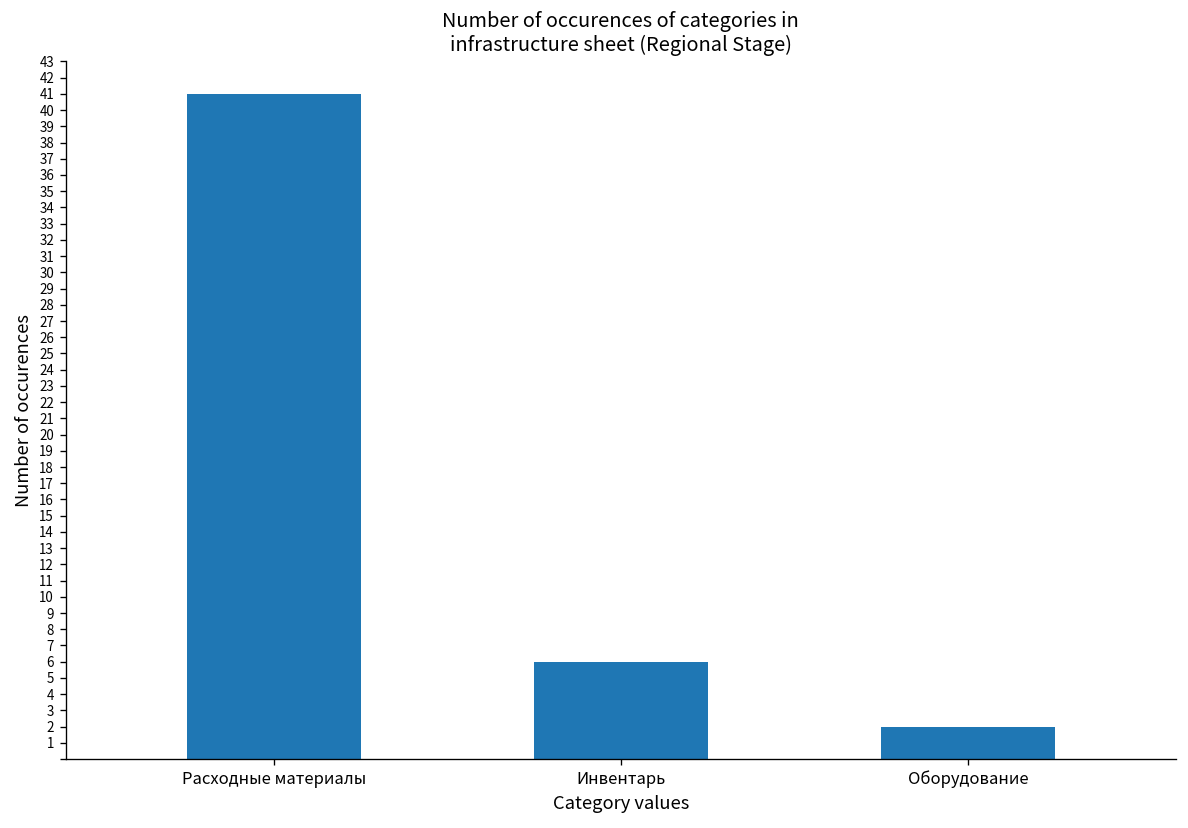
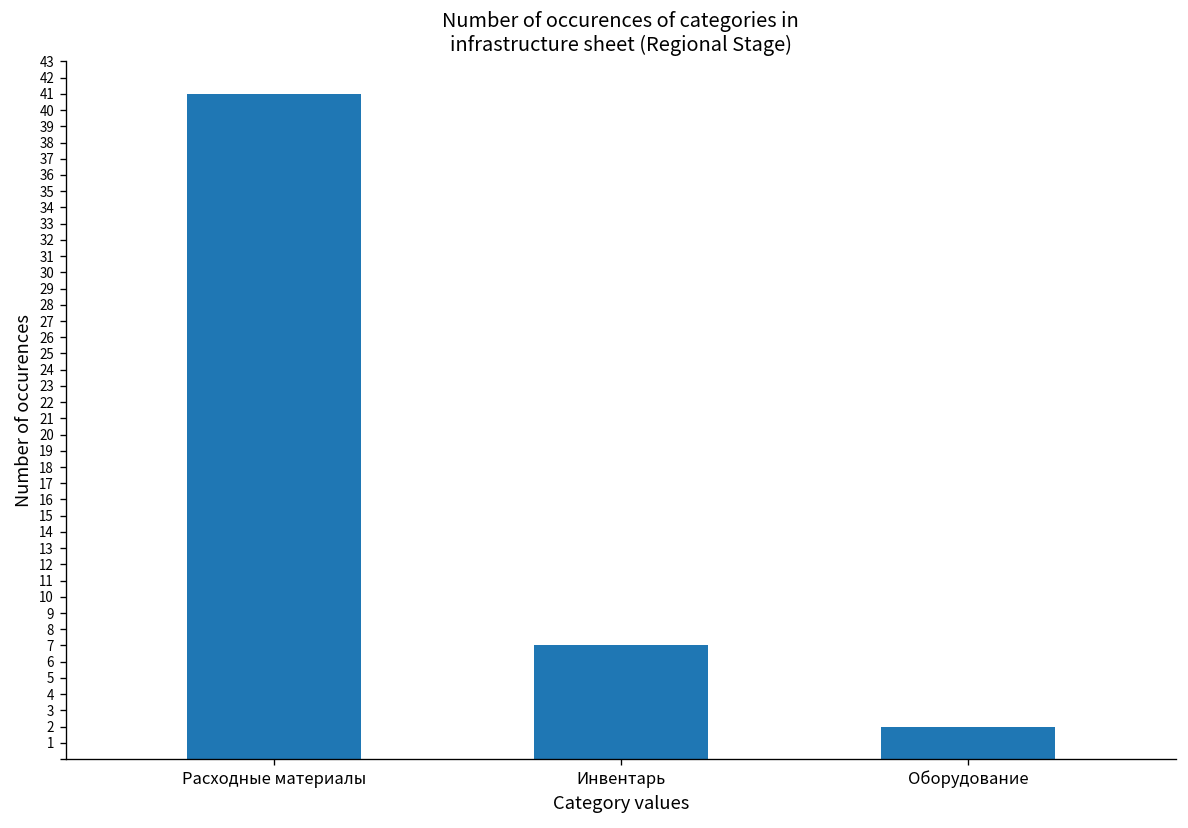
Инвентарь: 6 -> 7
